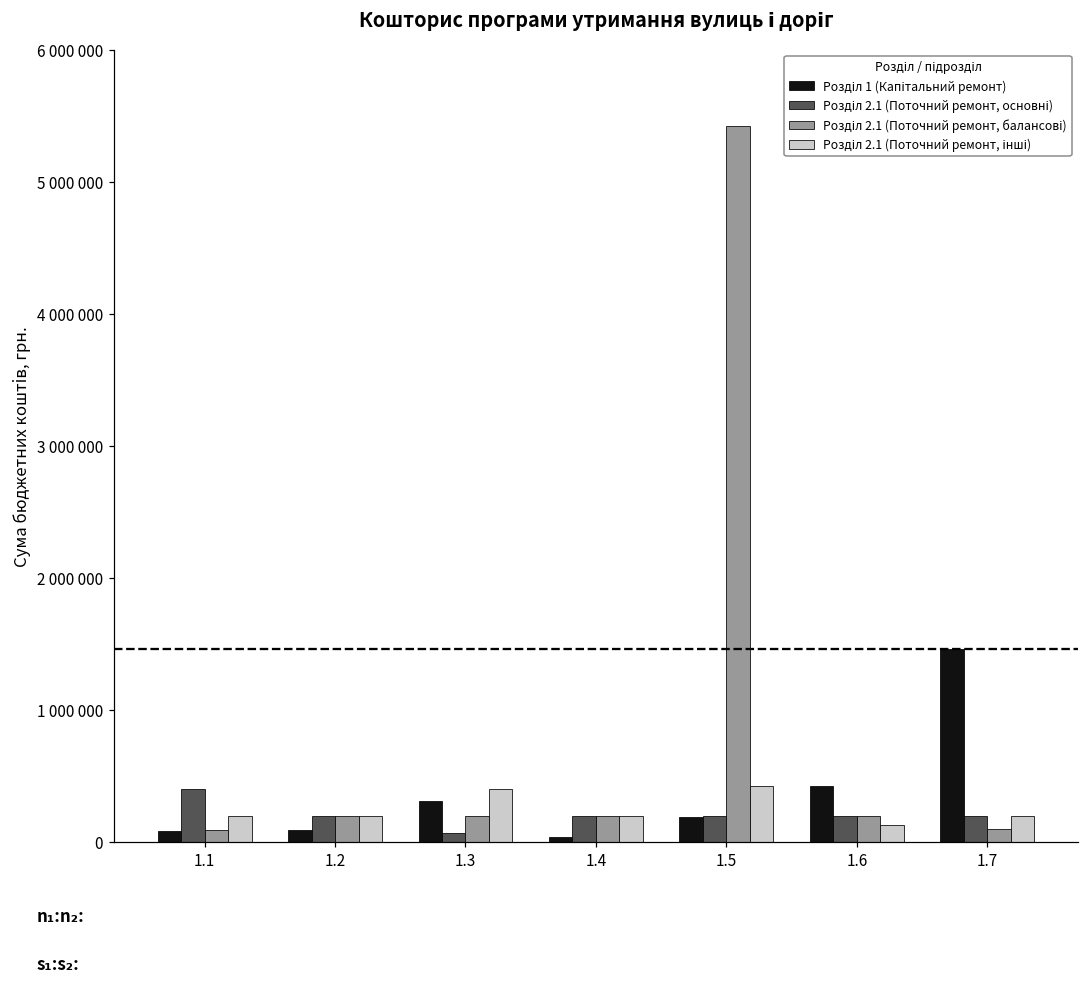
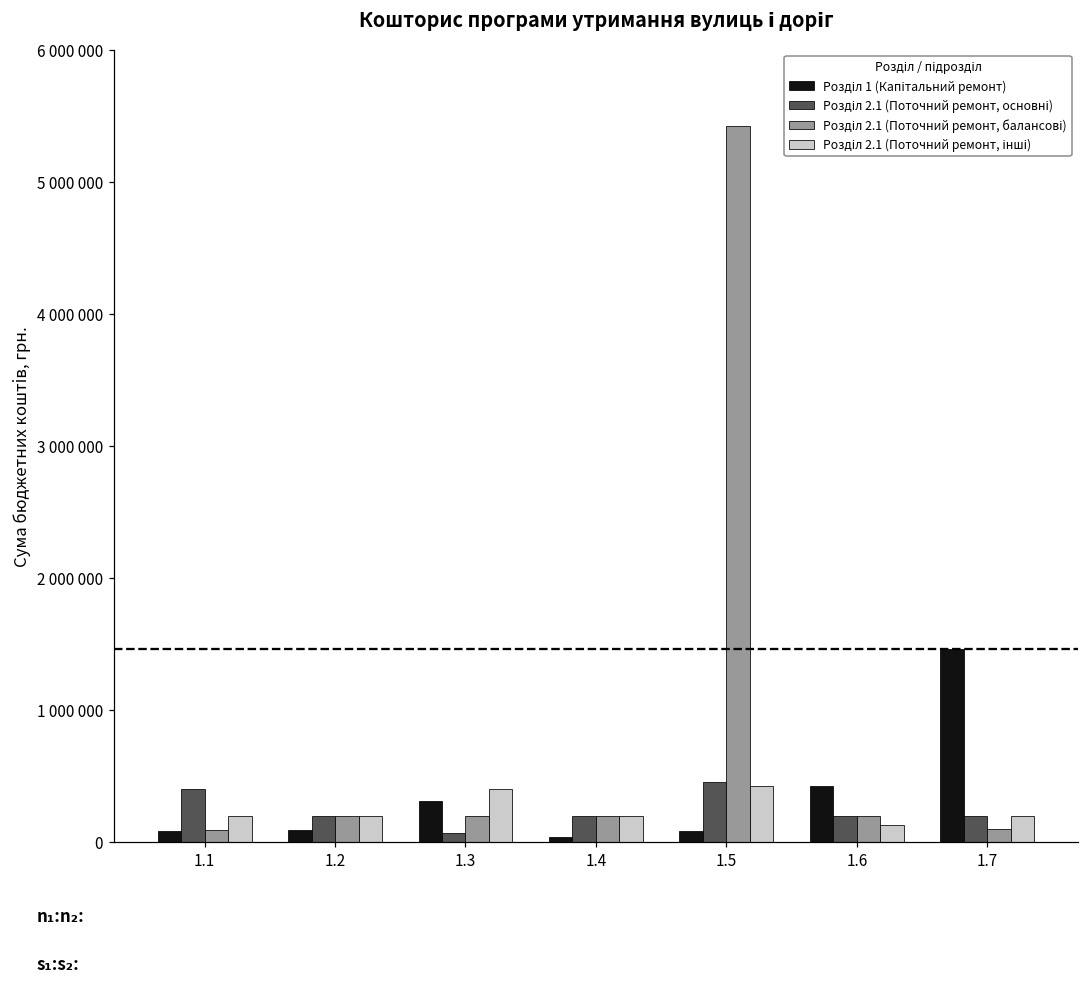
Розділ 1 (Капітальний ремонт), 1.5: 190000 -> 80000
Розділ 2.1 (Поточний ремонт, основні), 1.5: 200000 -> 450000
